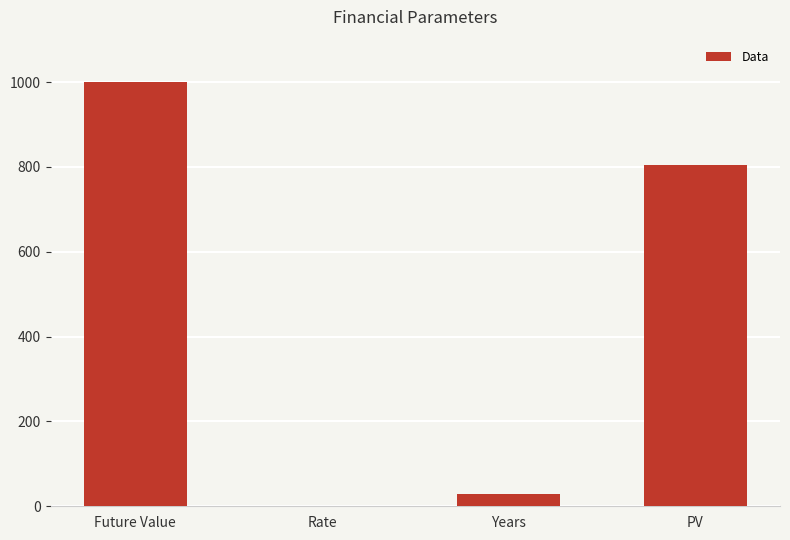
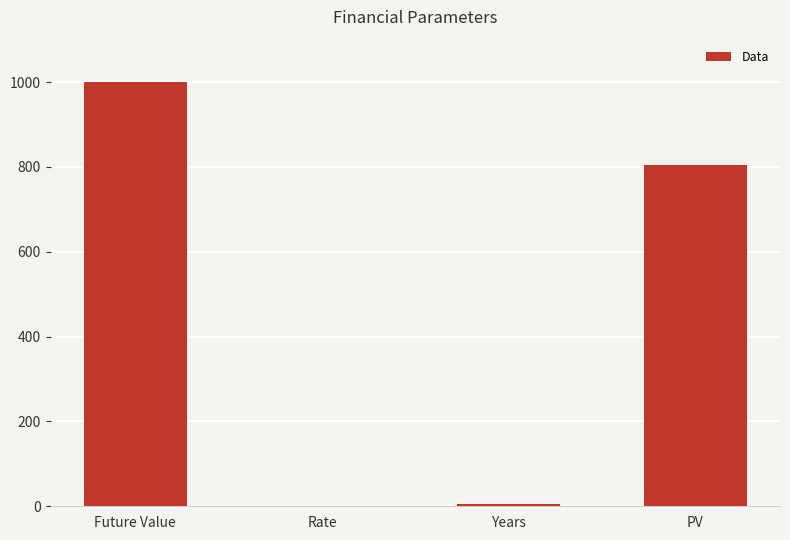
Years: 30 -> 10
